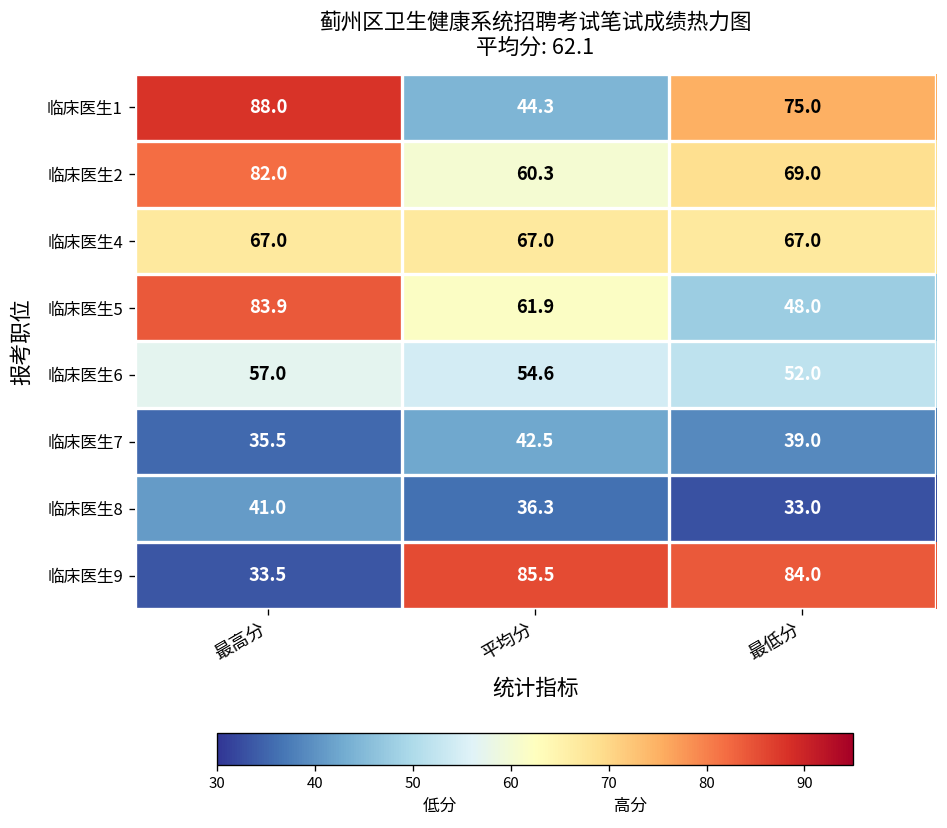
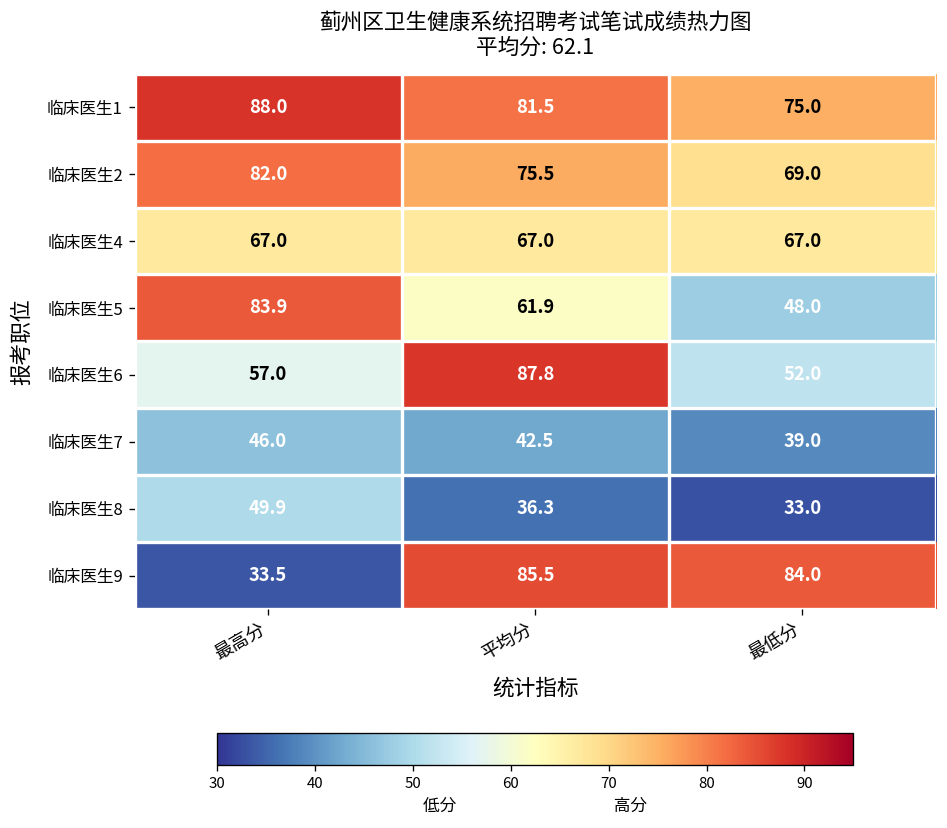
临床医生1, 平均分: 44.3 -> 81.5
临床医生2, 平均分: 60.3 -> 75.5
临床医生6, 平均分: 54.6 -> 87.8
临床医生7, 最高分: 35.5 -> 46.0
临床医生8, 最高分: 41.0 -> 49.9
